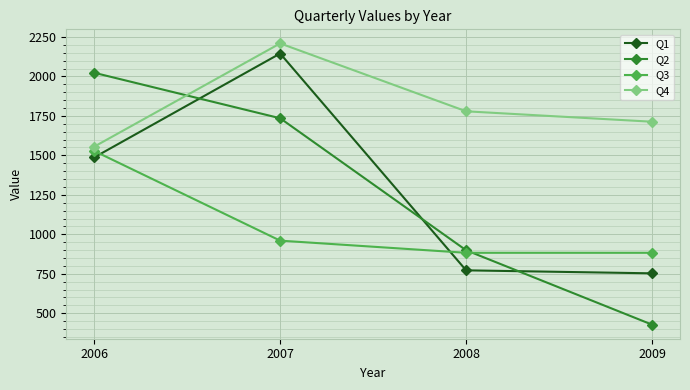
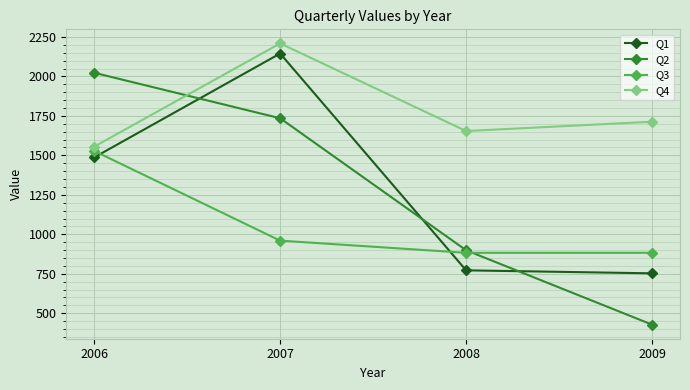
Q4, 2008: 1780 -> 1650
